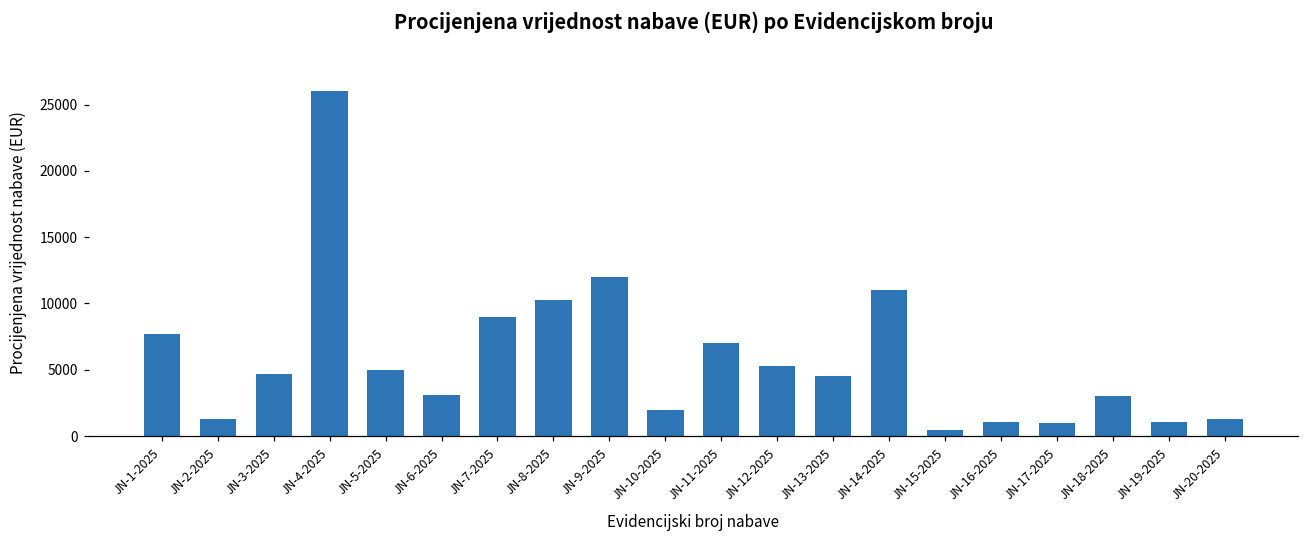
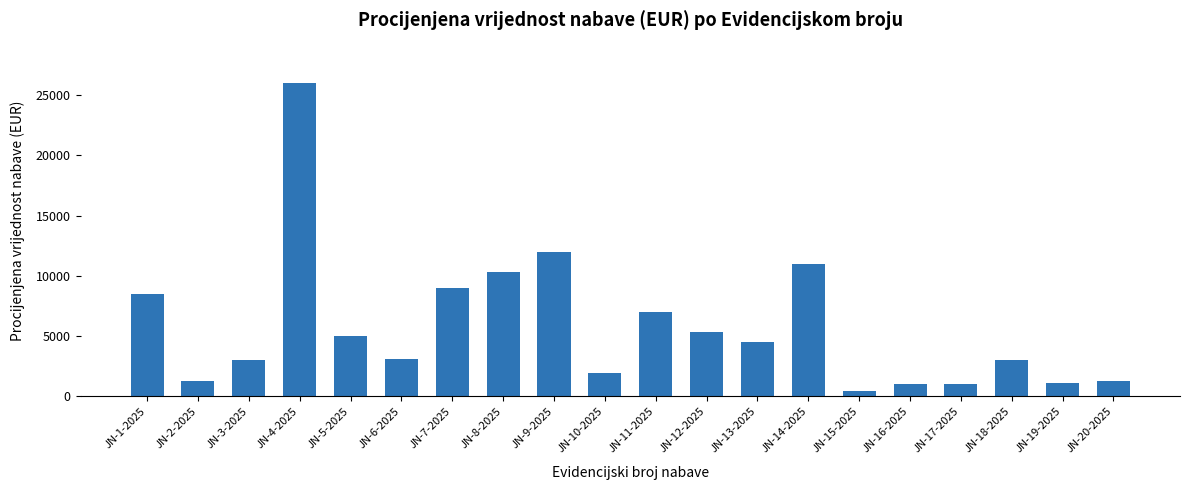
JN-1-2025: 7700 -> 8500
JN-3-2025: 4700 -> 3000
